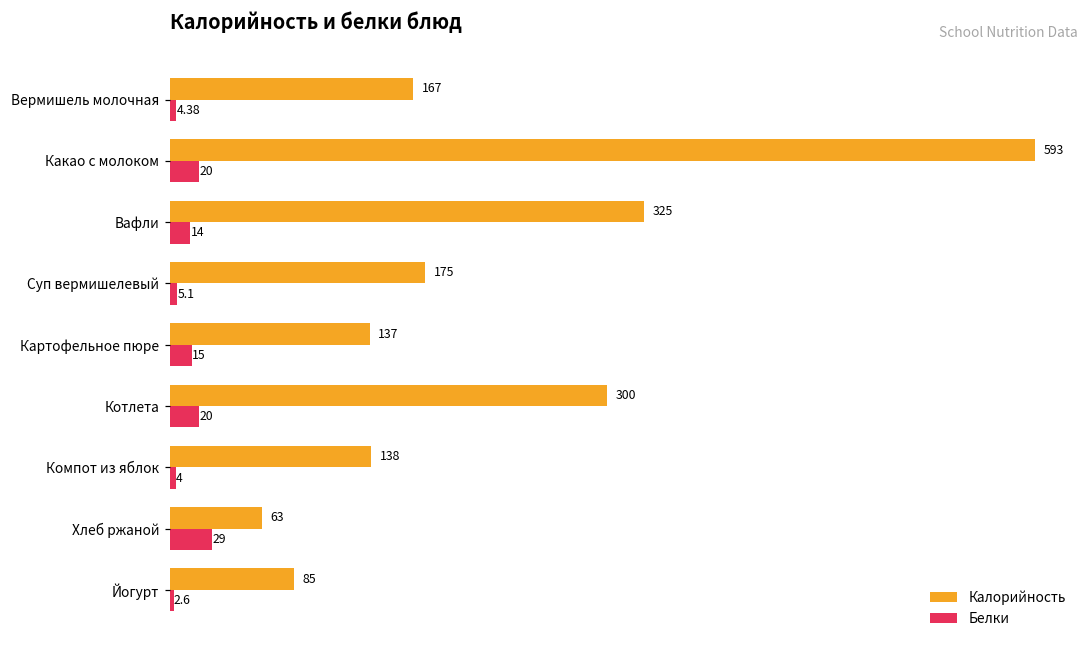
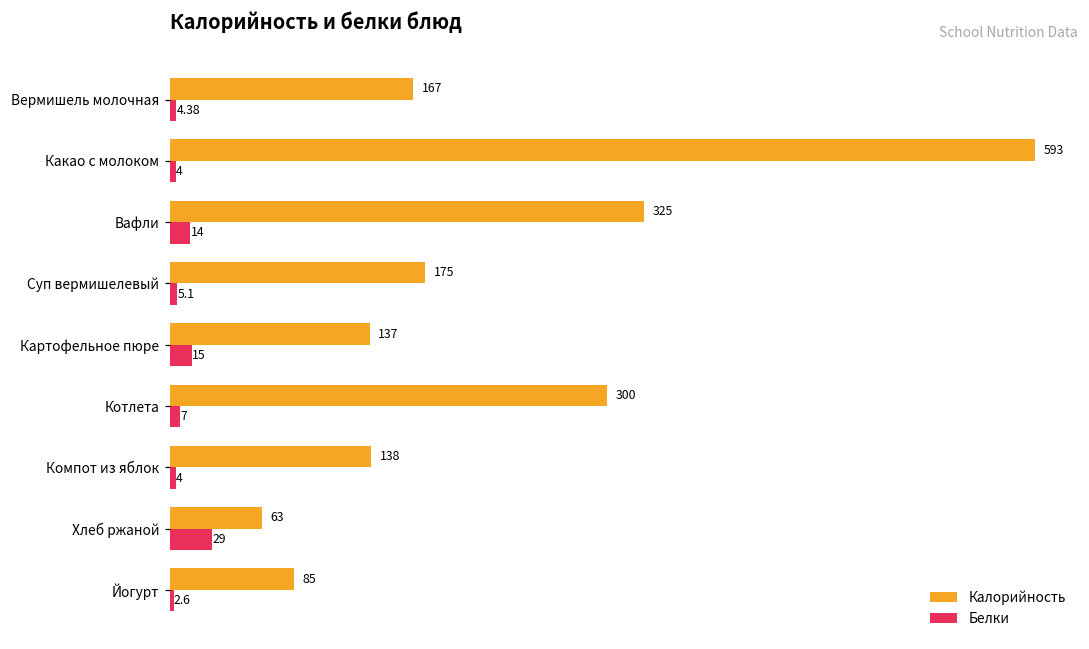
Белки, Какао с молоком: 20 -> 4
Белки, Котлета: 20 -> 7
